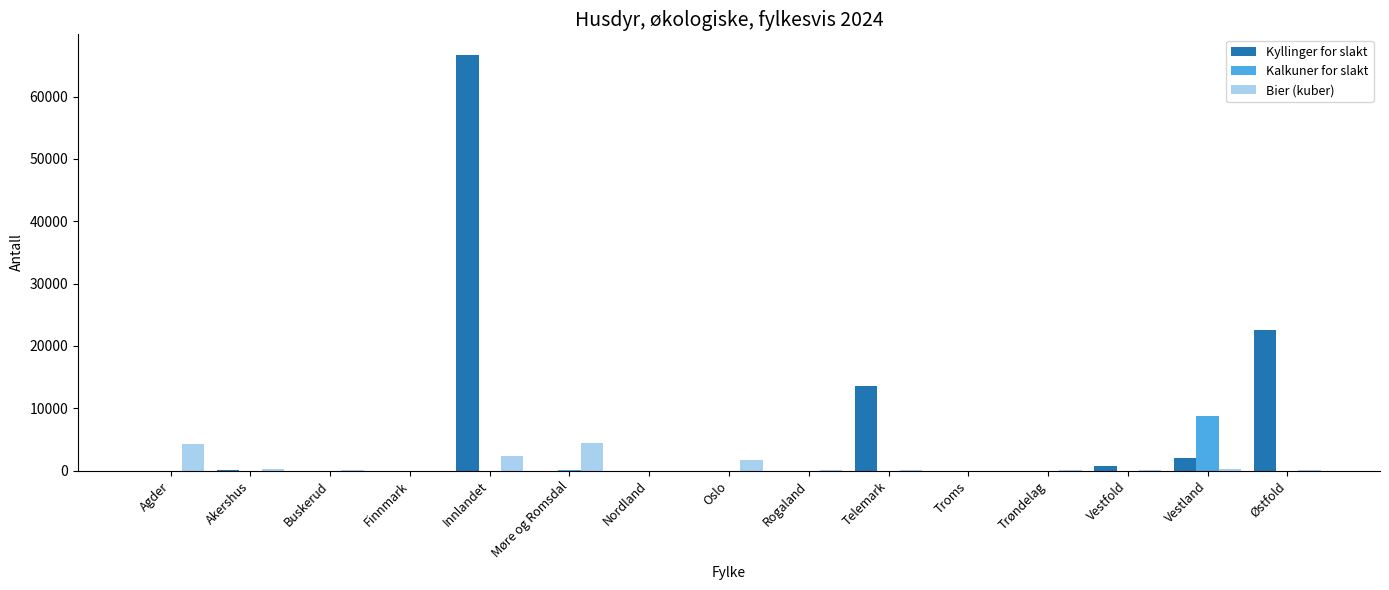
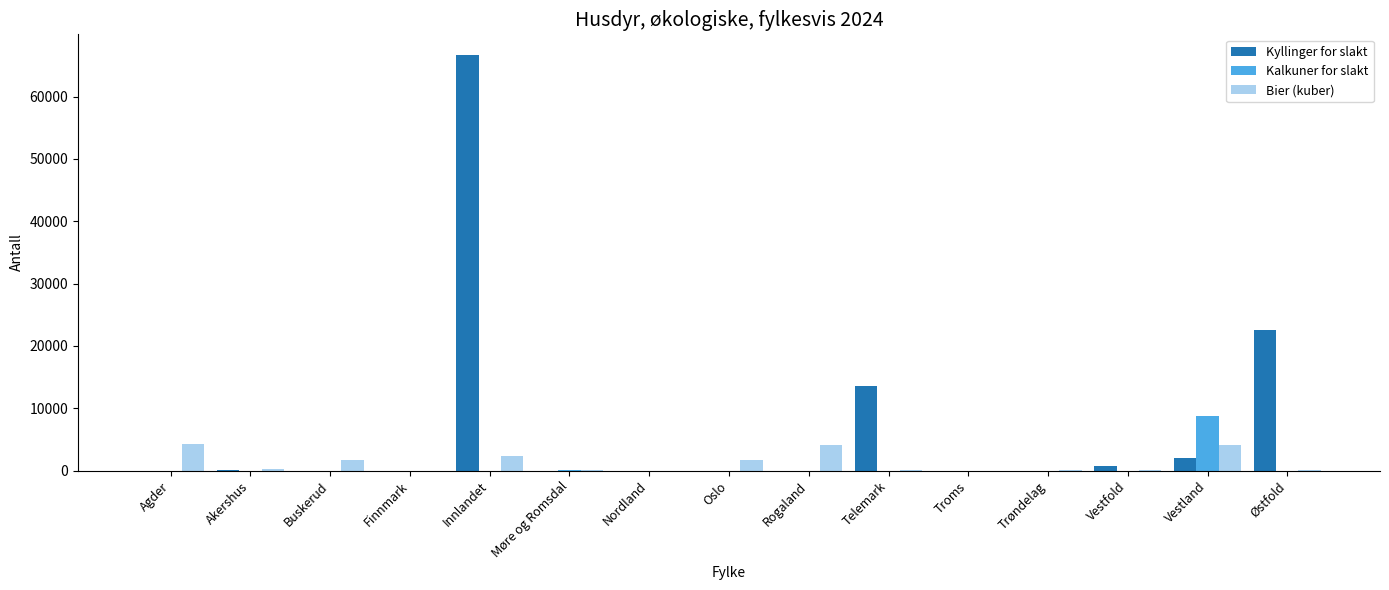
Bier (kuber), Buskerud: 0 -> 2000
Bier (kuber), Møre og Romsdal: 4000 -> 0
Bier (kuber), Rogaland: 0 -> 4000
Bier (kuber), Vestland: 0 -> 4000
